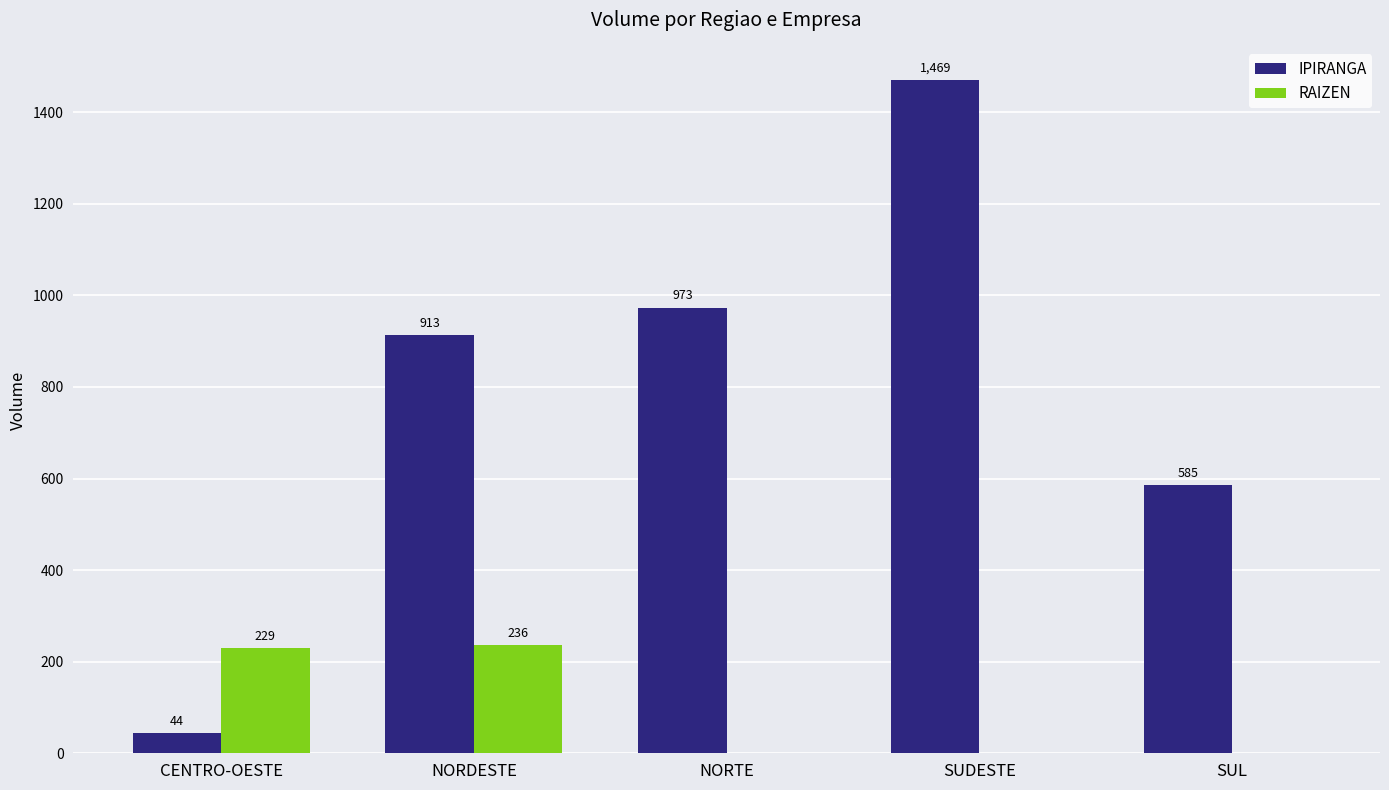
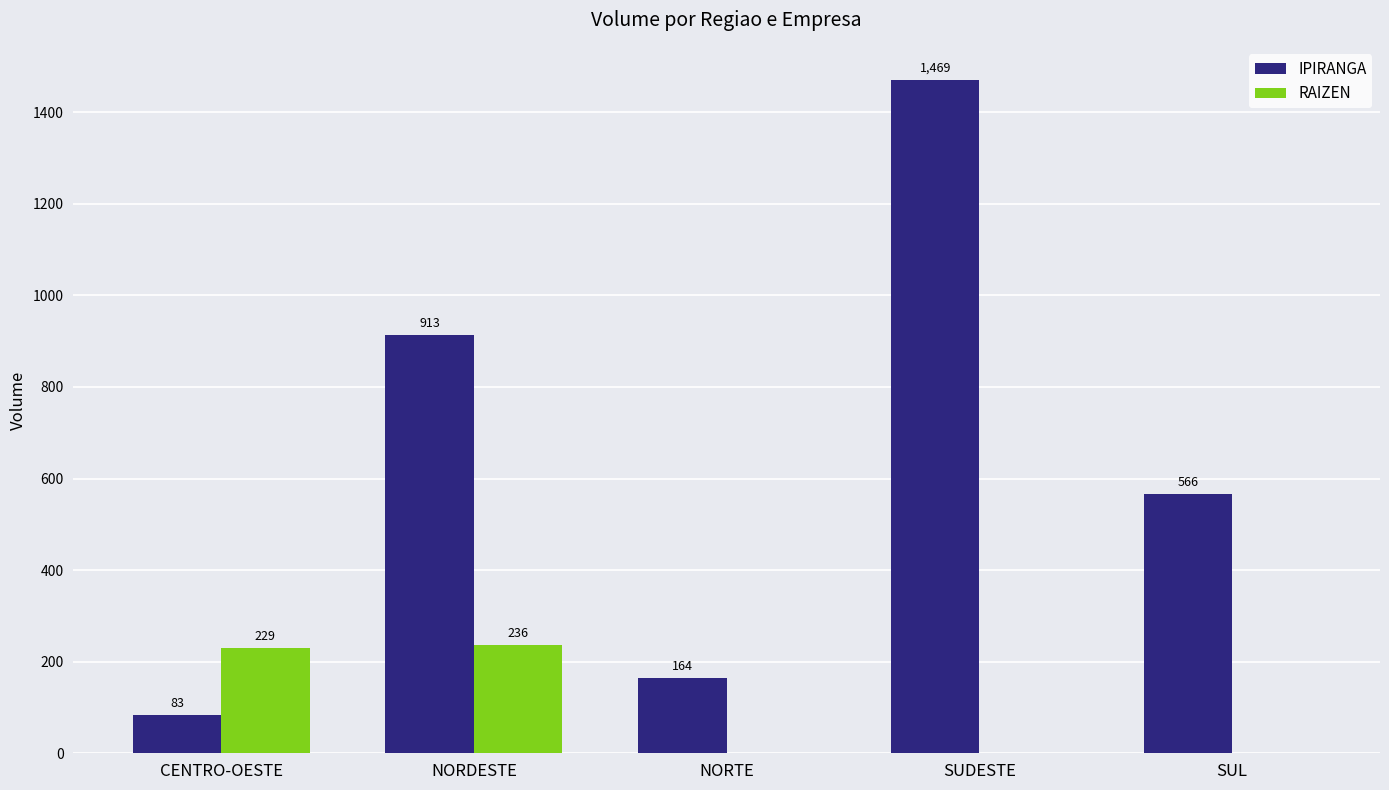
IPIRANGA, CENTRO-OESTE: 44 -> 83
IPIRANGA, NORTE: 973 -> 164
IPIRANGA, SUL: 585 -> 566
